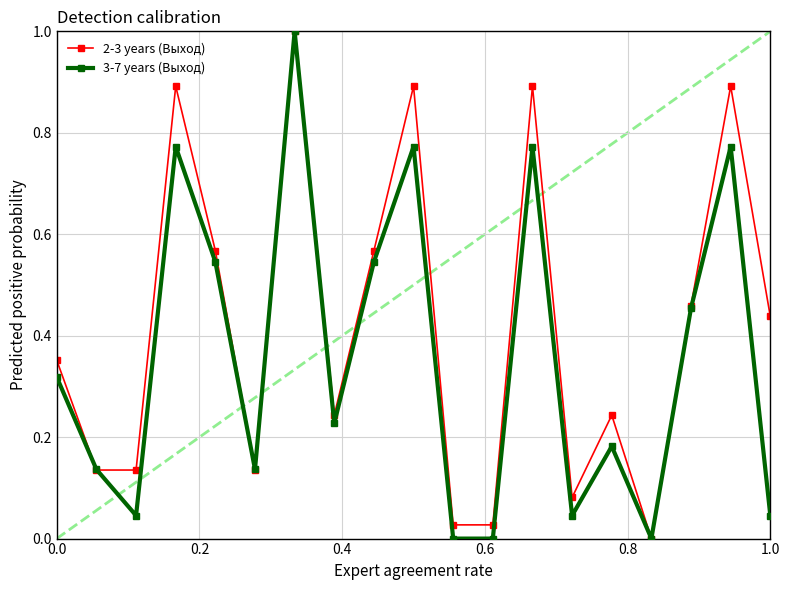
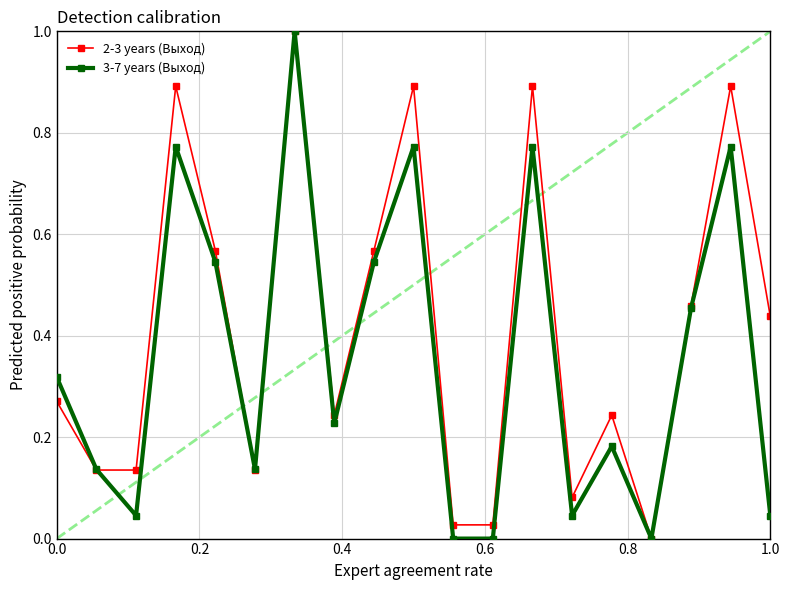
2-3 years (Выход), 0.0: 0.35 -> 0.27
